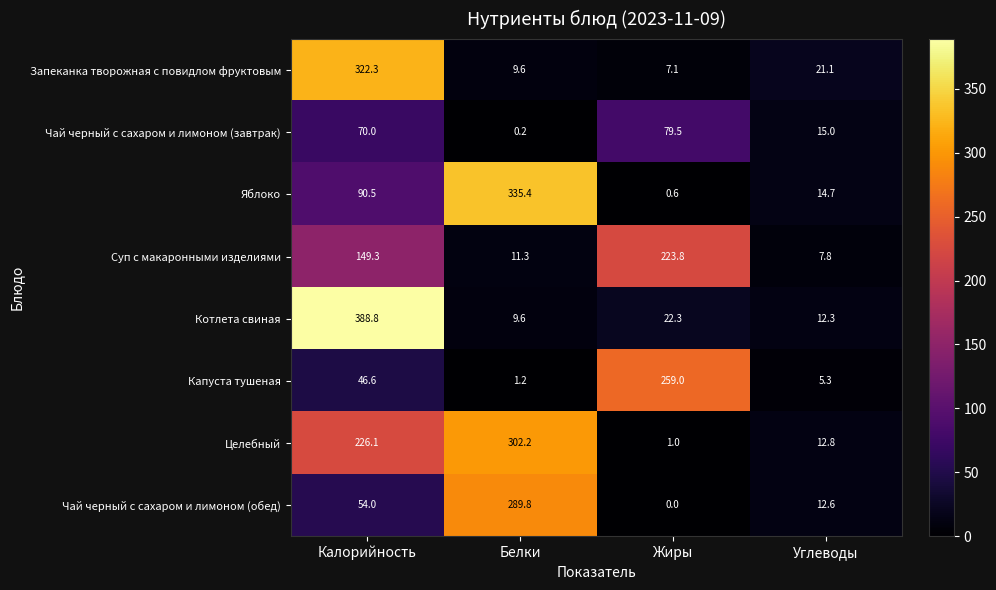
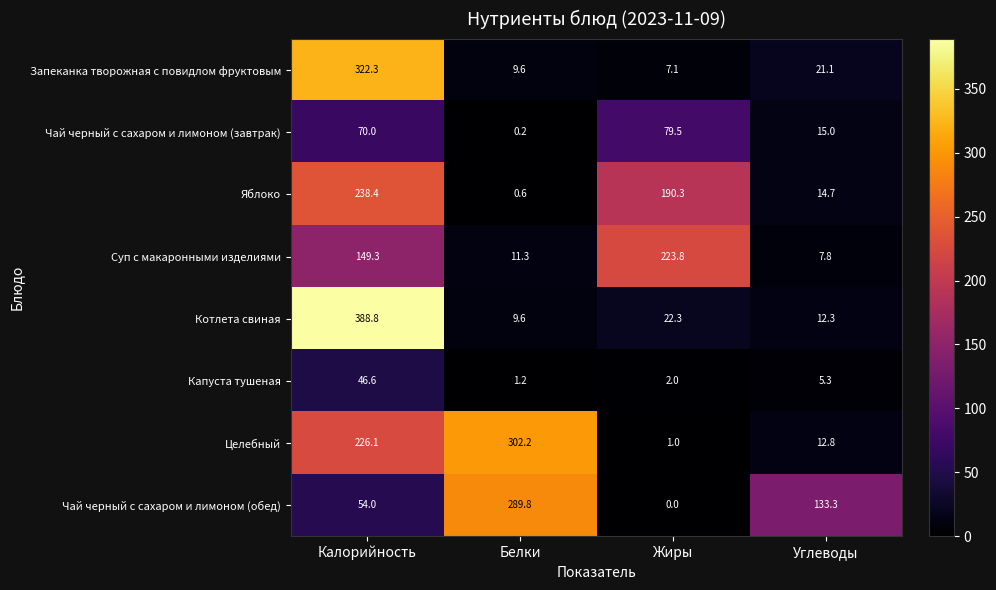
Яблоко, Калорийность: 90.5 -> 238.4
Яблоко, Белки: 335.4 -> 0.6
Яблоко, Жиры: 0.6 -> 190.3
Капуста тушеная, Жиры: 259.0 -> 2.0
Чай черный с сахаром и лимоном (обед), Углеводы: 12.6 -> 133.3
